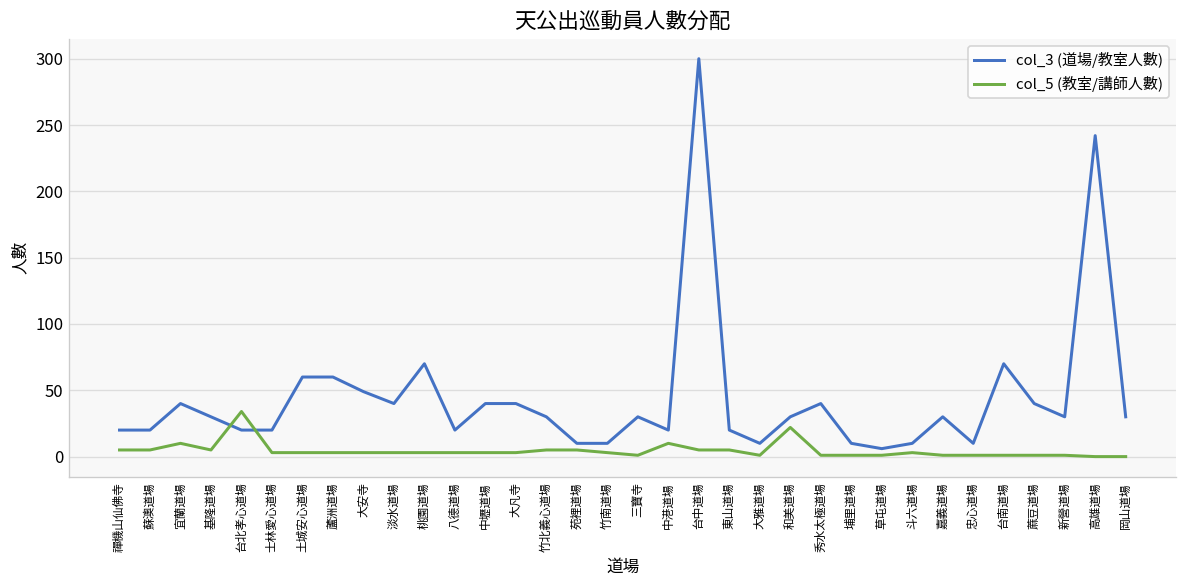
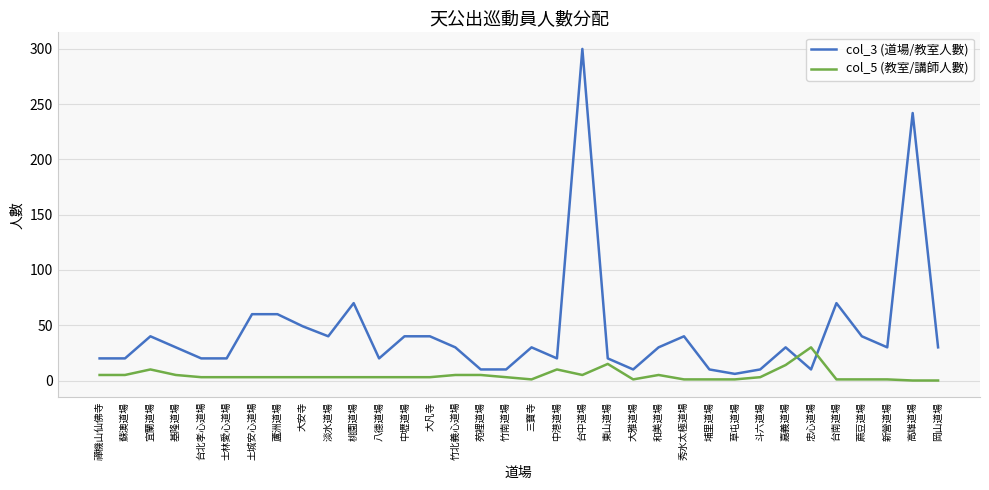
col_5 (教室/講師人數), 台北孝心道場: 34 -> 3
col_5 (教室/講師人數), 東山道場: 5 -> 15
col_5 (教室/講師人數), 和美道場: 22 -> 5
col_5 (教室/講師人數), 嘉義道場: 1 -> 14
col_5 (教室/講師人數), 忠心道場: 1 -> 30
